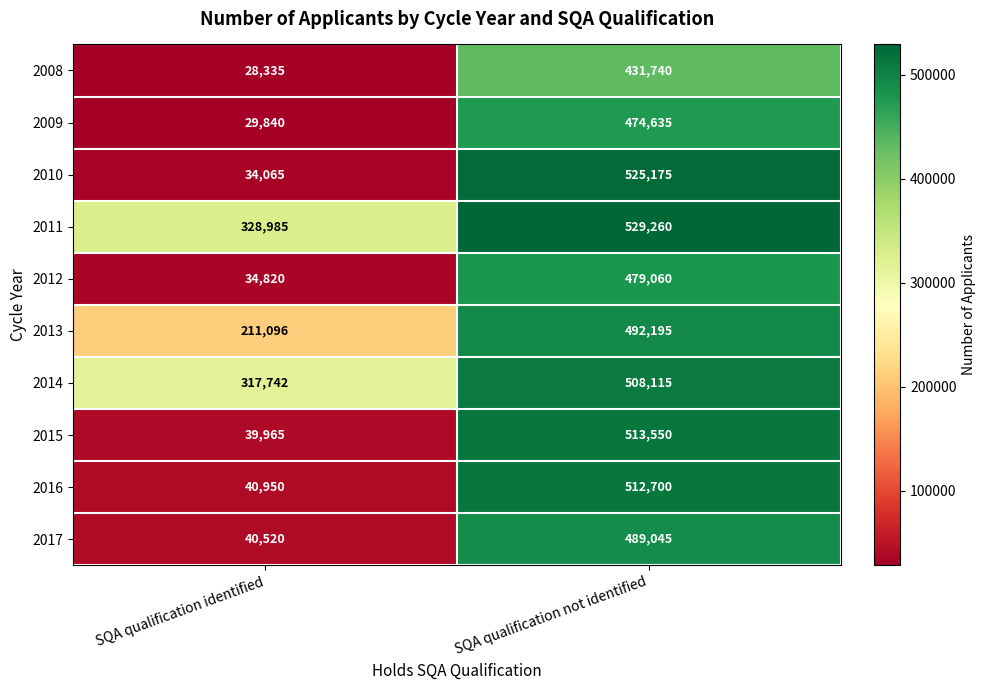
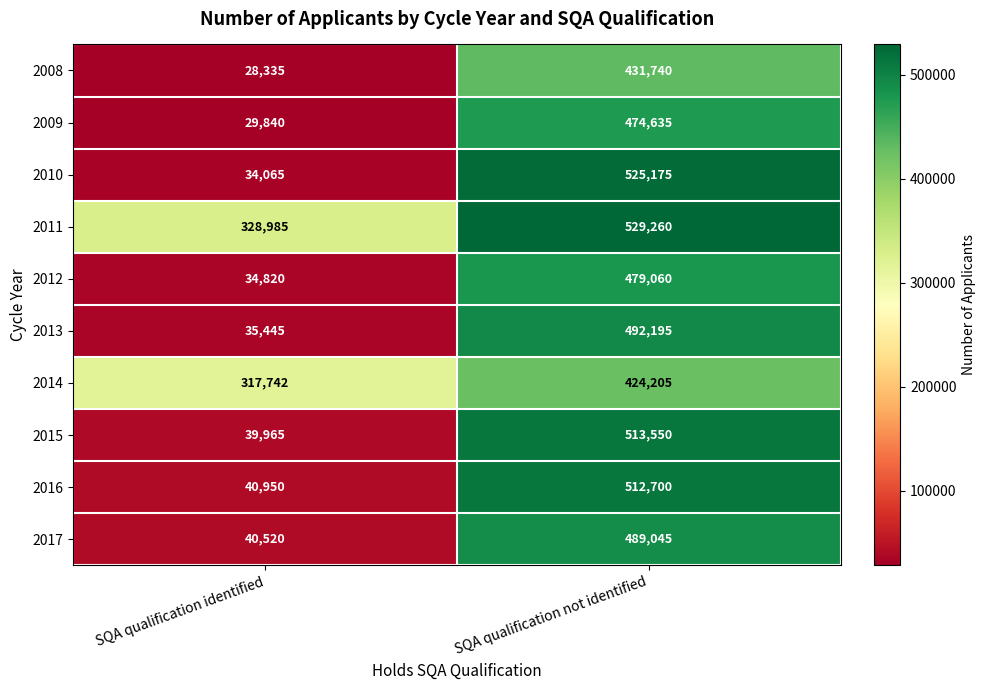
2013, SQA qualification identified: 211,096 -> 35,445
2014, SQA qualification not identified: 508,115 -> 424,205
